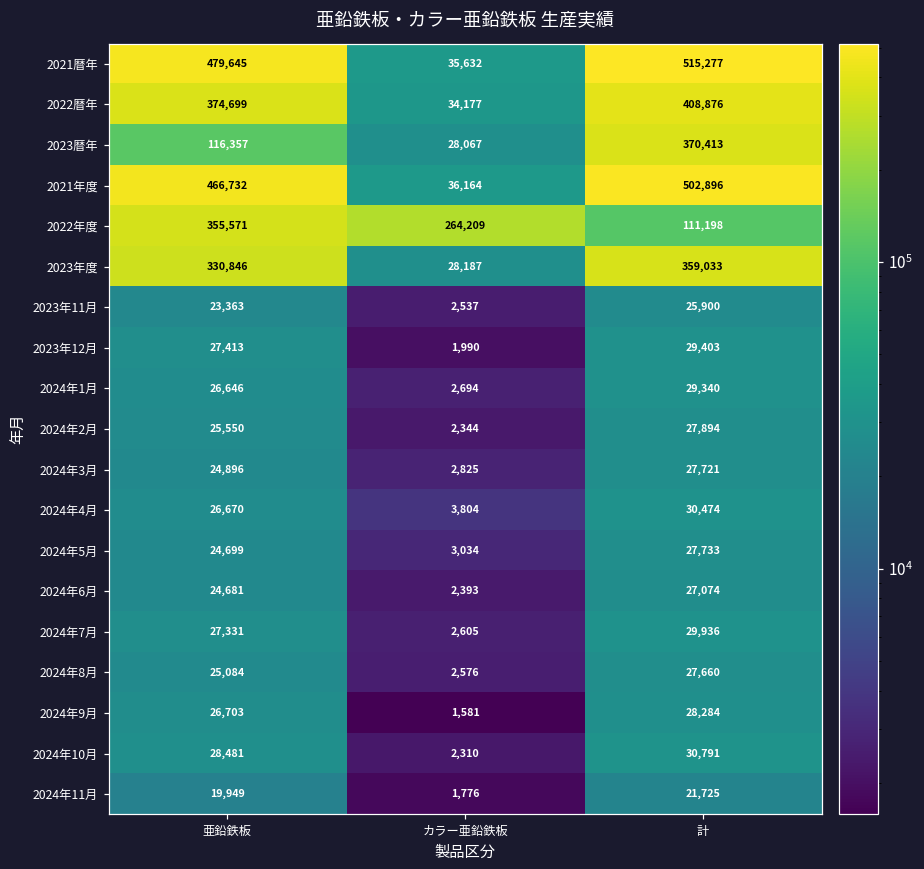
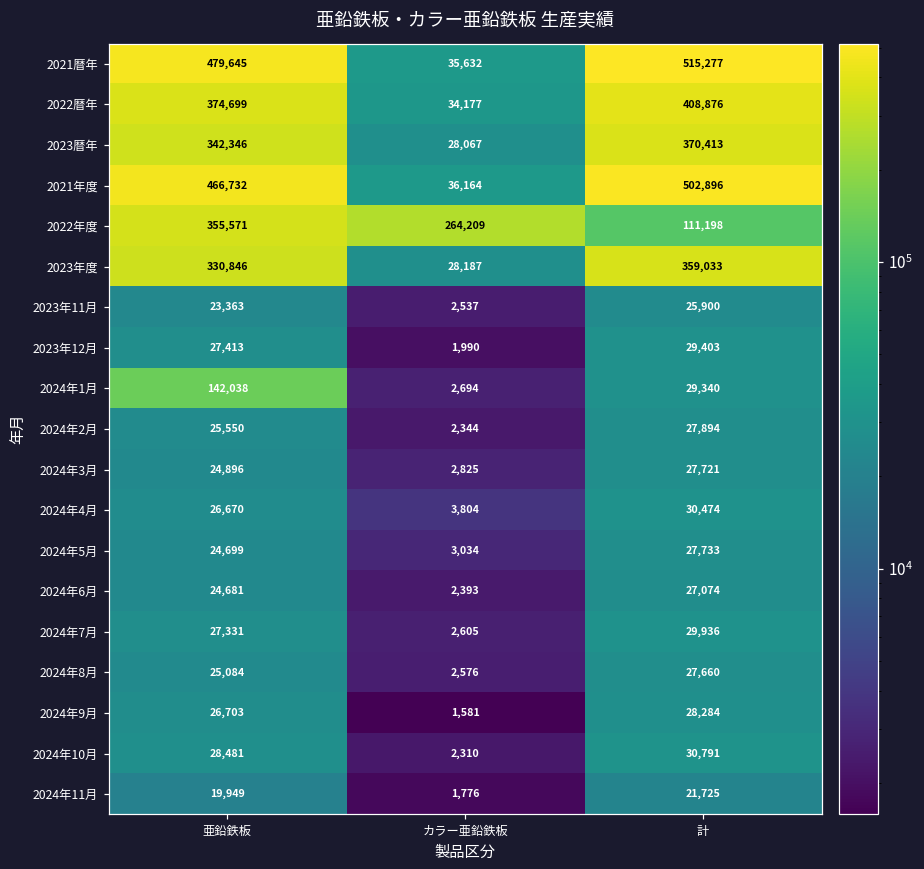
2023暦年, 亜鉛鉄板: 116,357 -> 342,346
2024年1月, 亜鉛鉄板: 26,646 -> 142,038
